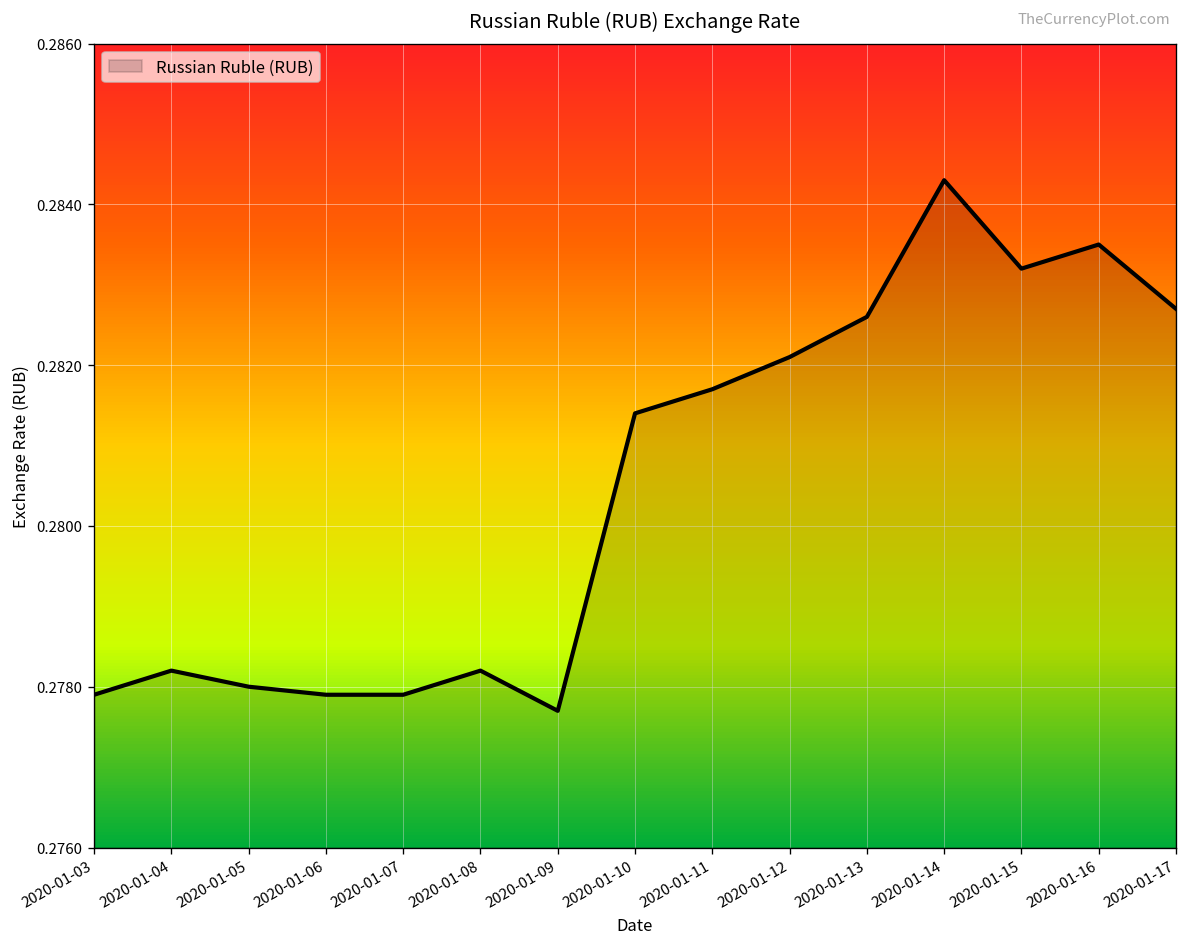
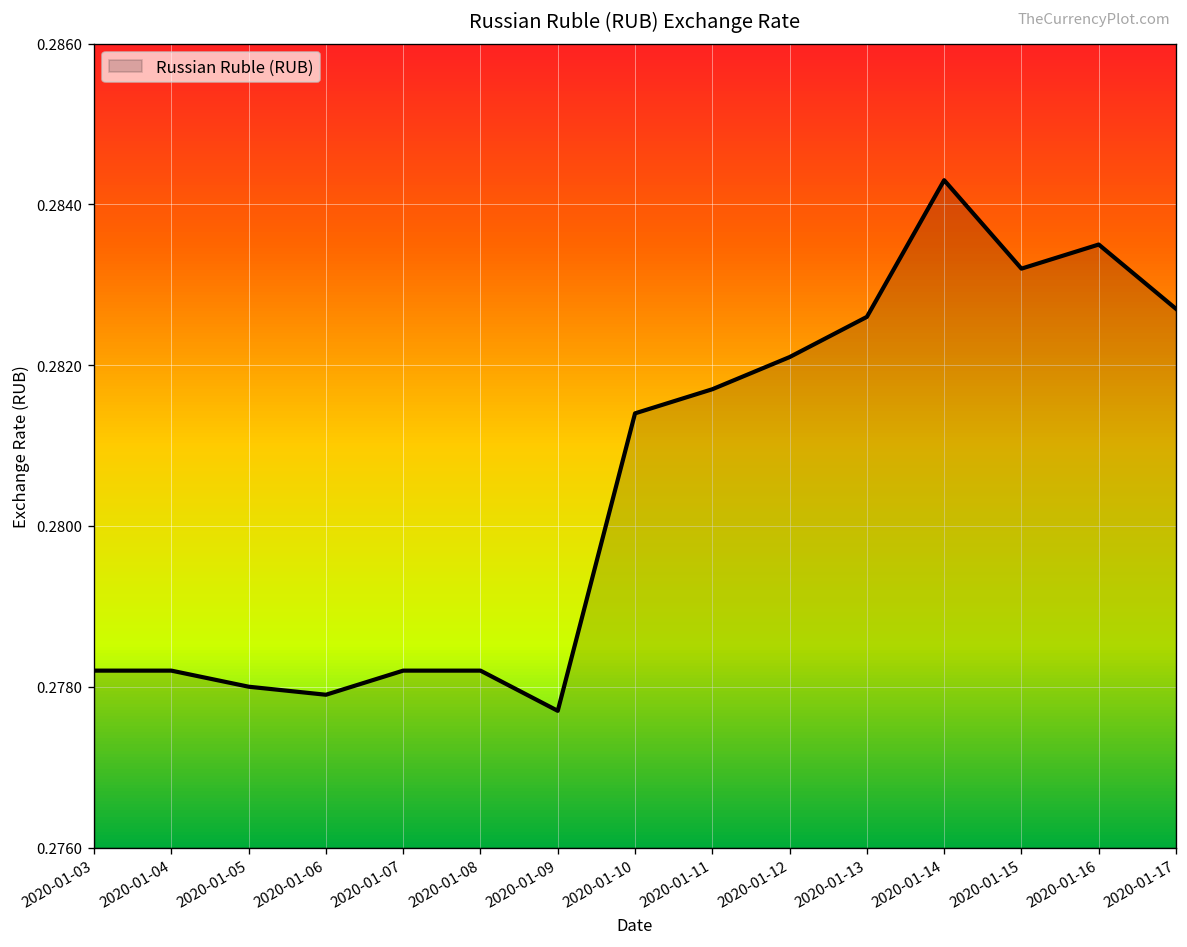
2020-01-03: 0.2779 -> 0.2782
2020-01-07: 0.2779 -> 0.2782
